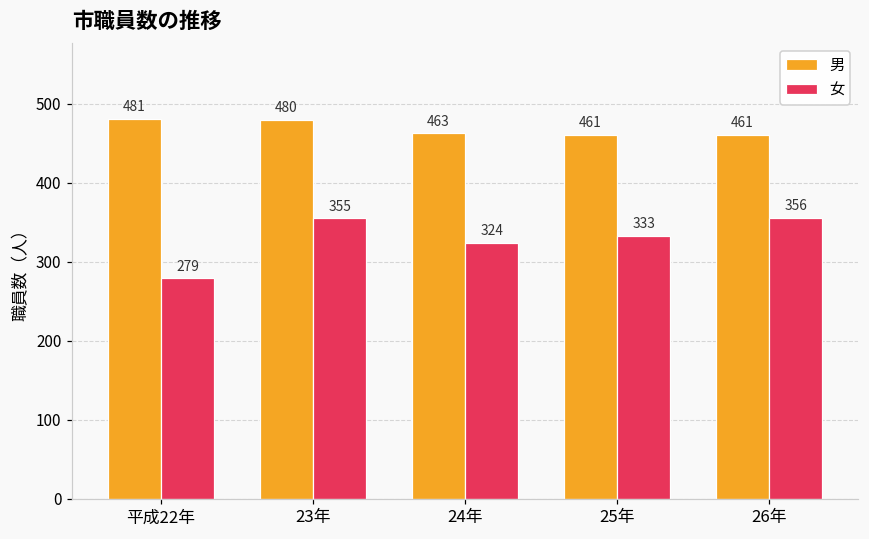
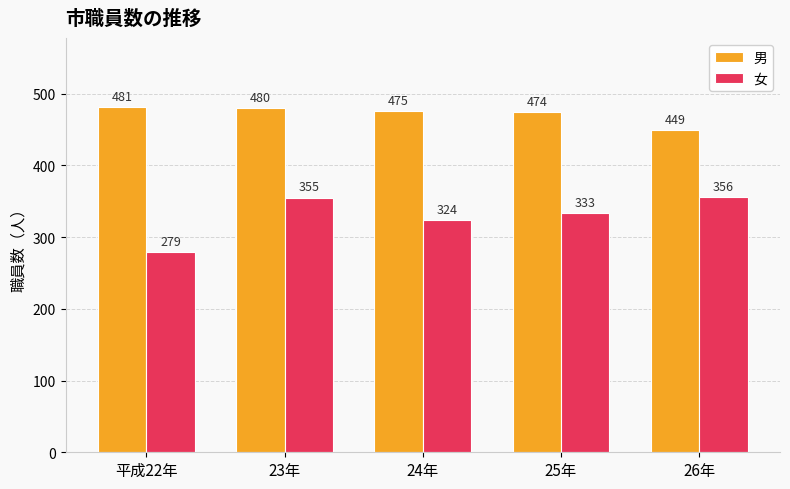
男, 24年: 463 -> 475
男, 25年: 461 -> 474
男, 26年: 461 -> 449
